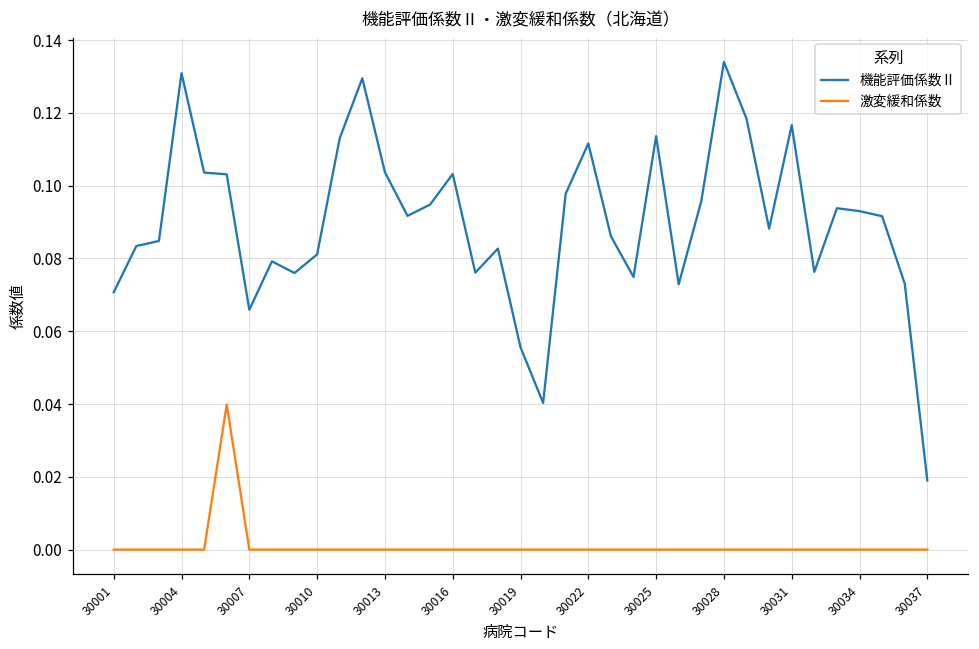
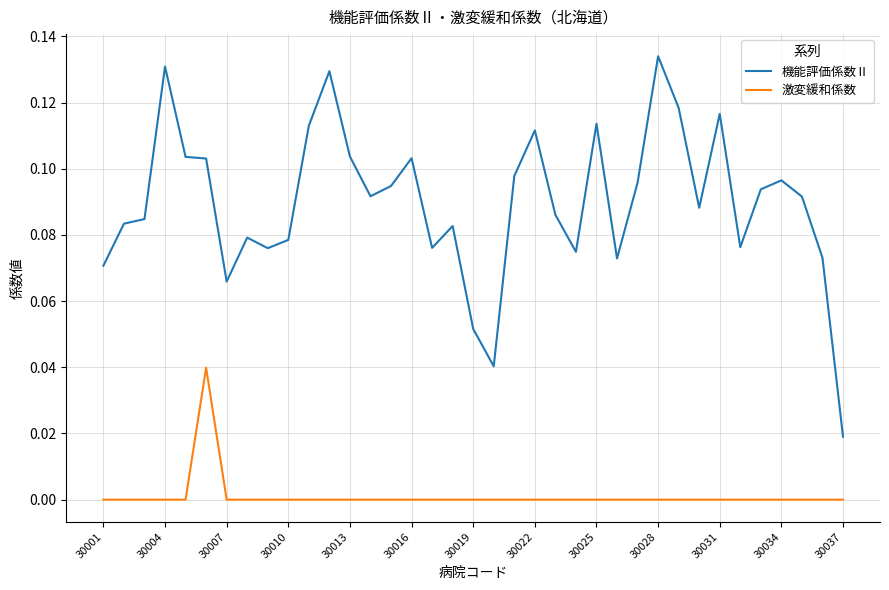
機能評価係数Ⅱ, 30010: 0.081 -> 0.079
機能評価係数Ⅱ, 30019: 0.056 -> 0.052
機能評価係数Ⅱ, 30034: 0.093 -> 0.097
